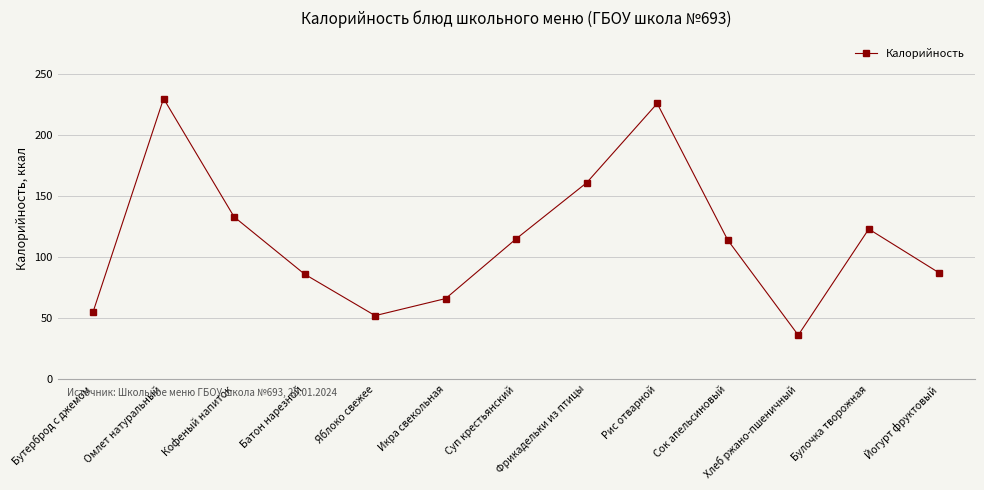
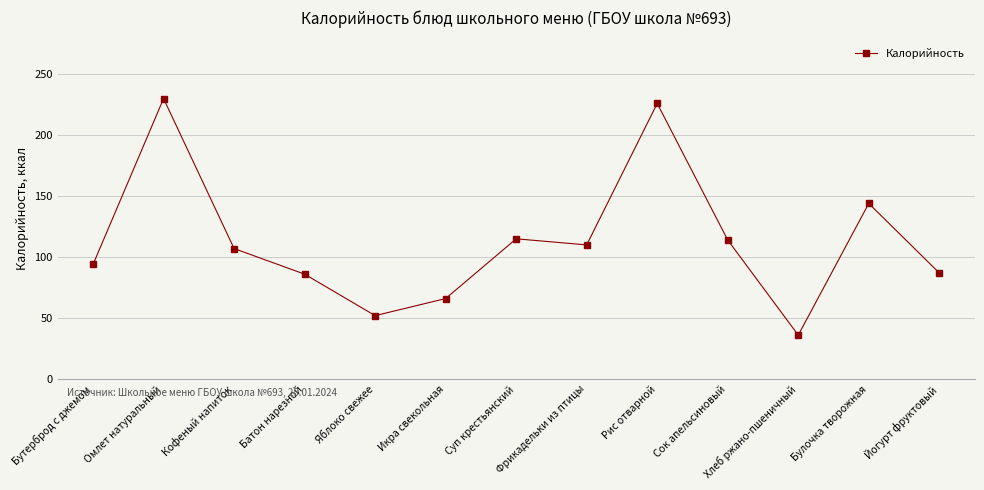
Бутерброд с джемом: 55 -> 94
Кофеный напиток: 133 -> 107
Фрикадельки из птицы: 161 -> 110
Булочка творожная: 123 -> 144
